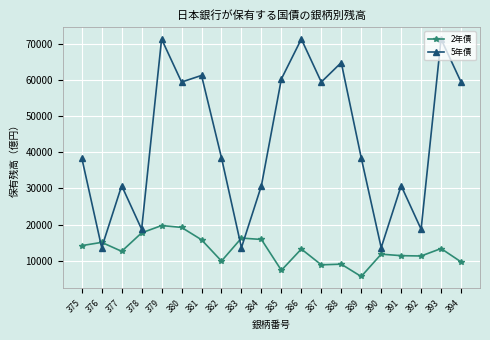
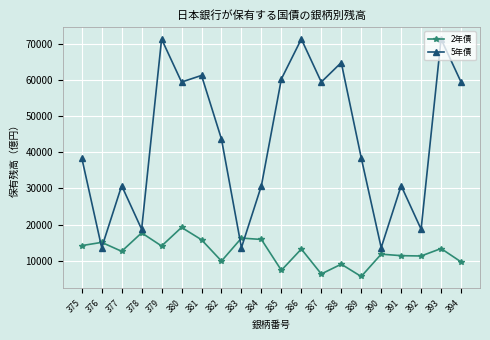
2年債, 379: 20000 -> 14000
5年債, 382: 38000 -> 44000
2年債, 387: 9000 -> 6000
